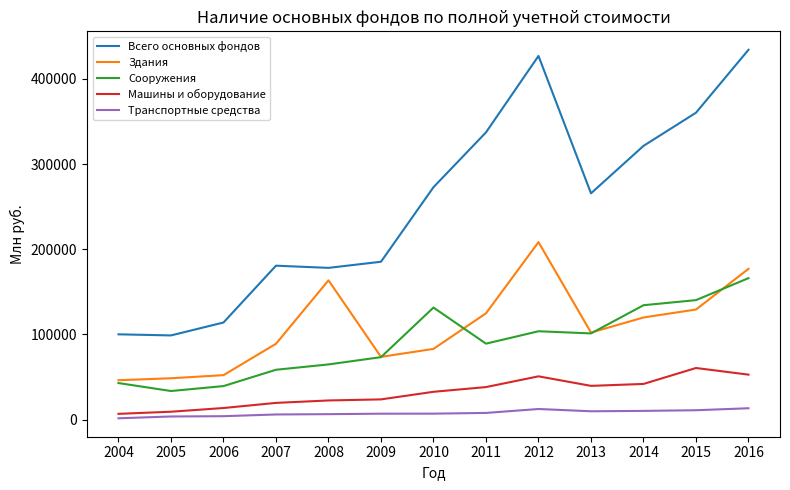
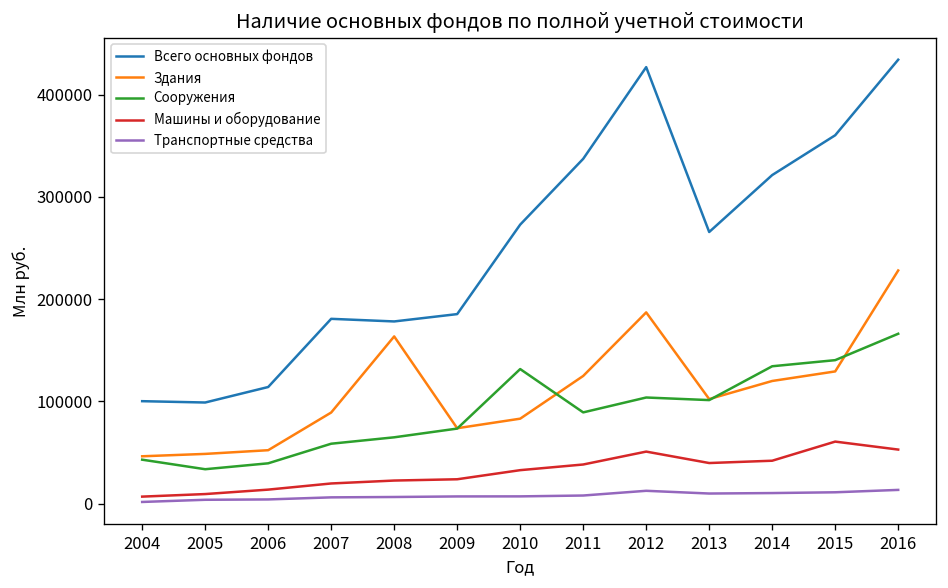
Здания, 2012: 210000 -> 190000
Здания, 2016: 180000 -> 230000
